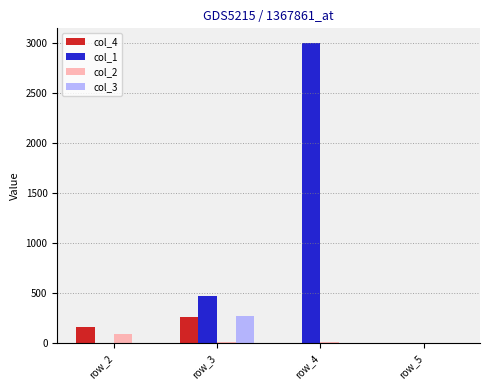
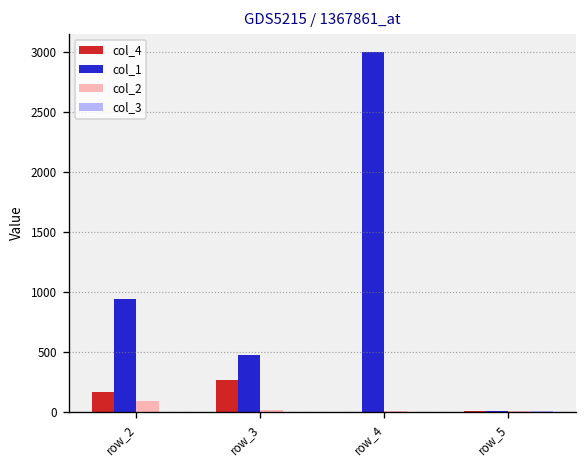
col_1, row_2: 0 -> 940
col_3, row_3: 280 -> 0
